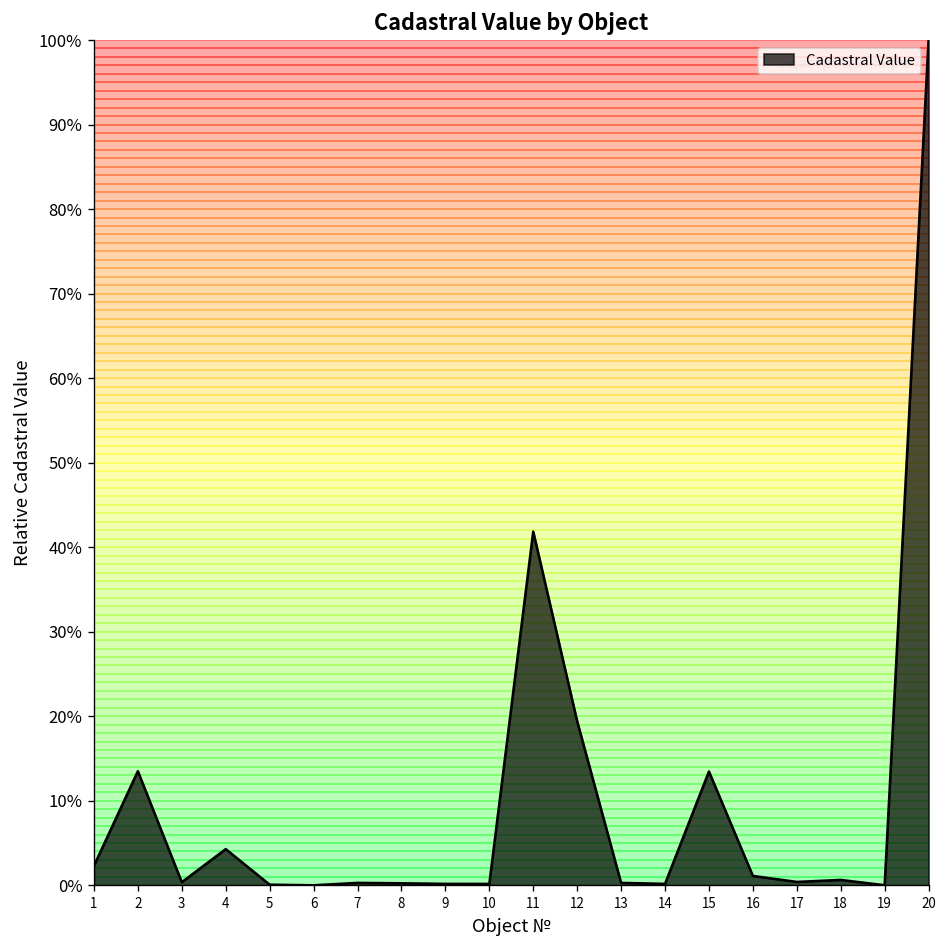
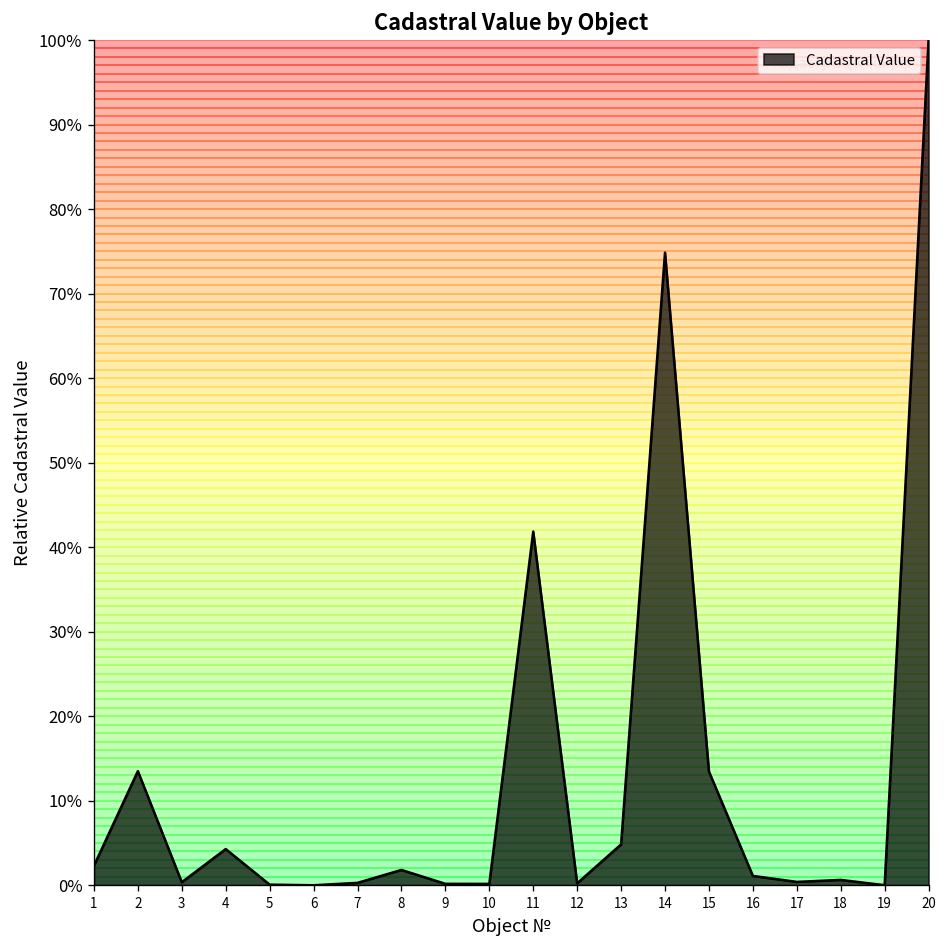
8: 0% -> 2%
12: 19% -> 0%
13: 0% -> 5%
14: 0% -> 75%
